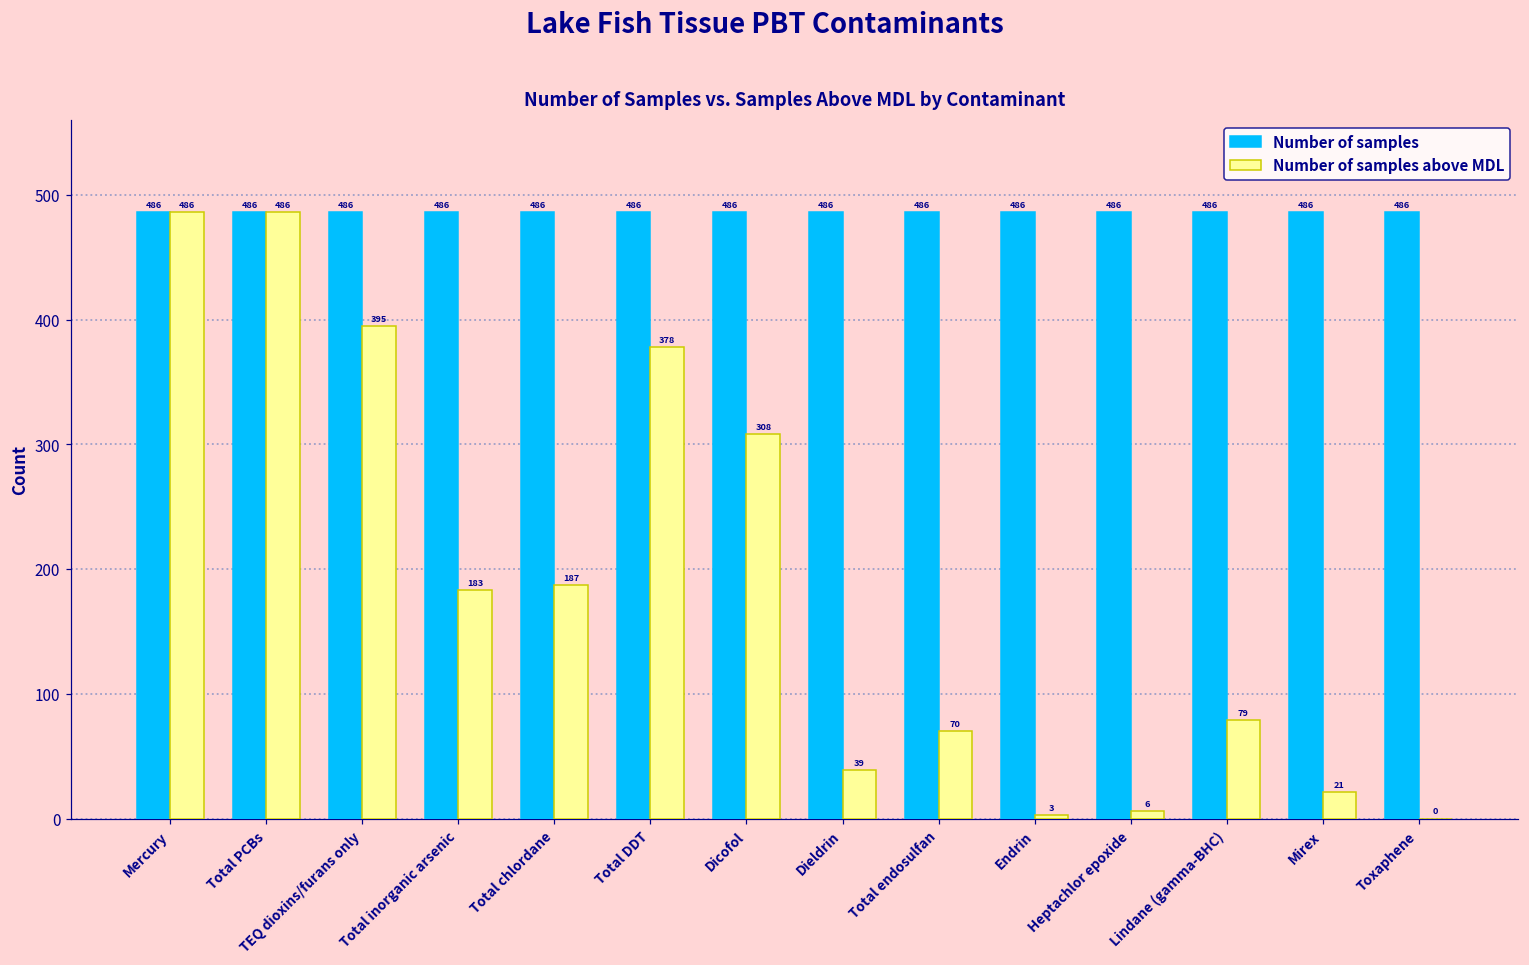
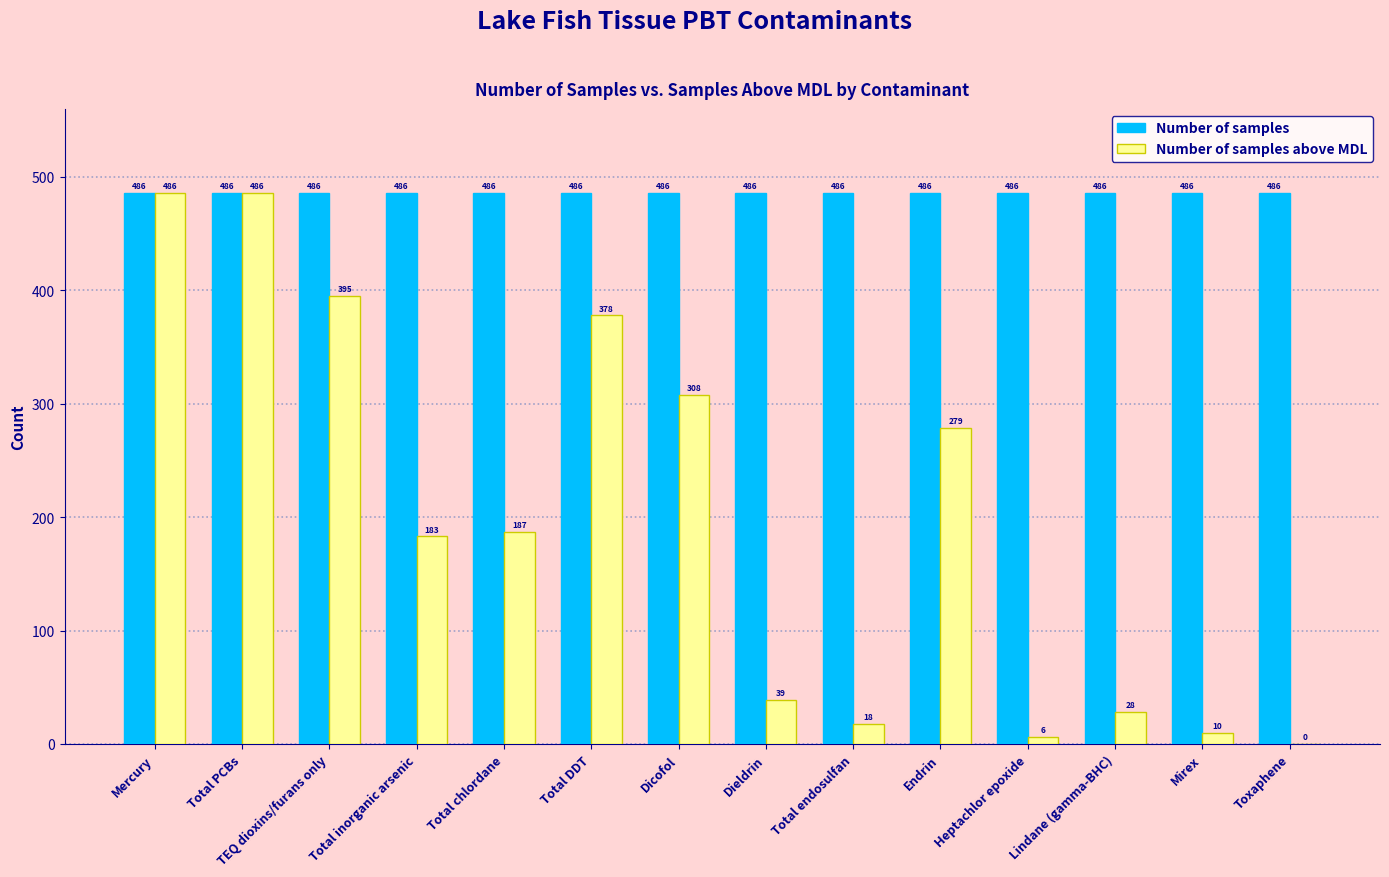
Number of samples above MDL, Total endosulfan: 70 -> 18
Number of samples above MDL, Endrin: 3 -> 279
Number of samples above MDL, Lindane (gamma-BHC): 79 -> 28
Number of samples above MDL, Mirex: 21 -> 10
